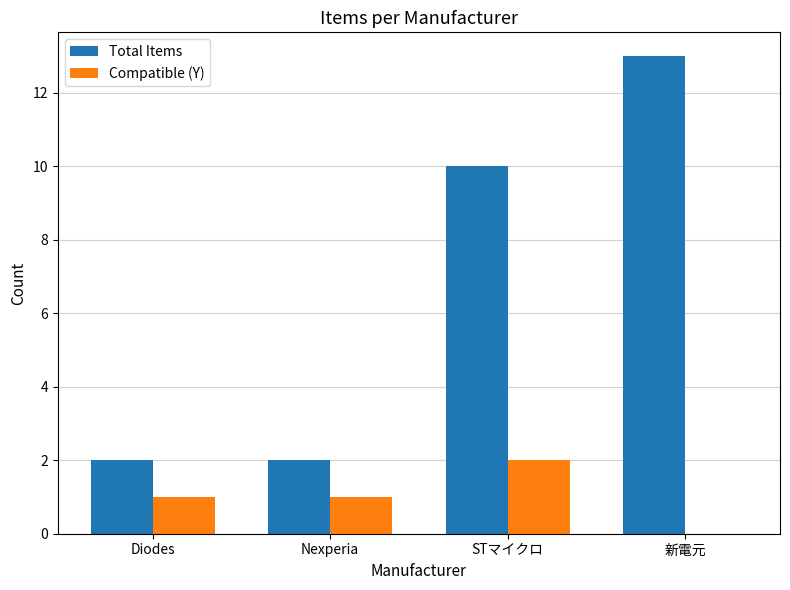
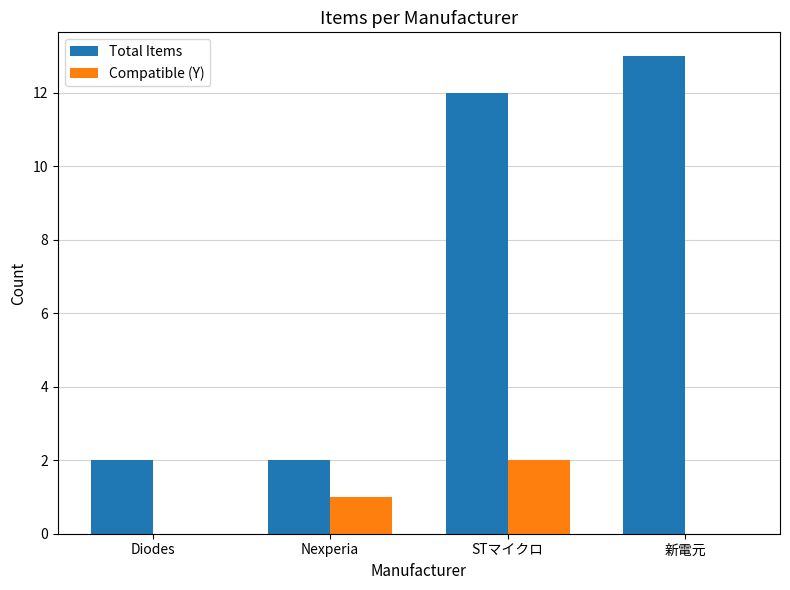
Compatible (Y), Diodes: 1 -> 0
Total Items, STマイクロ: 10 -> 12
